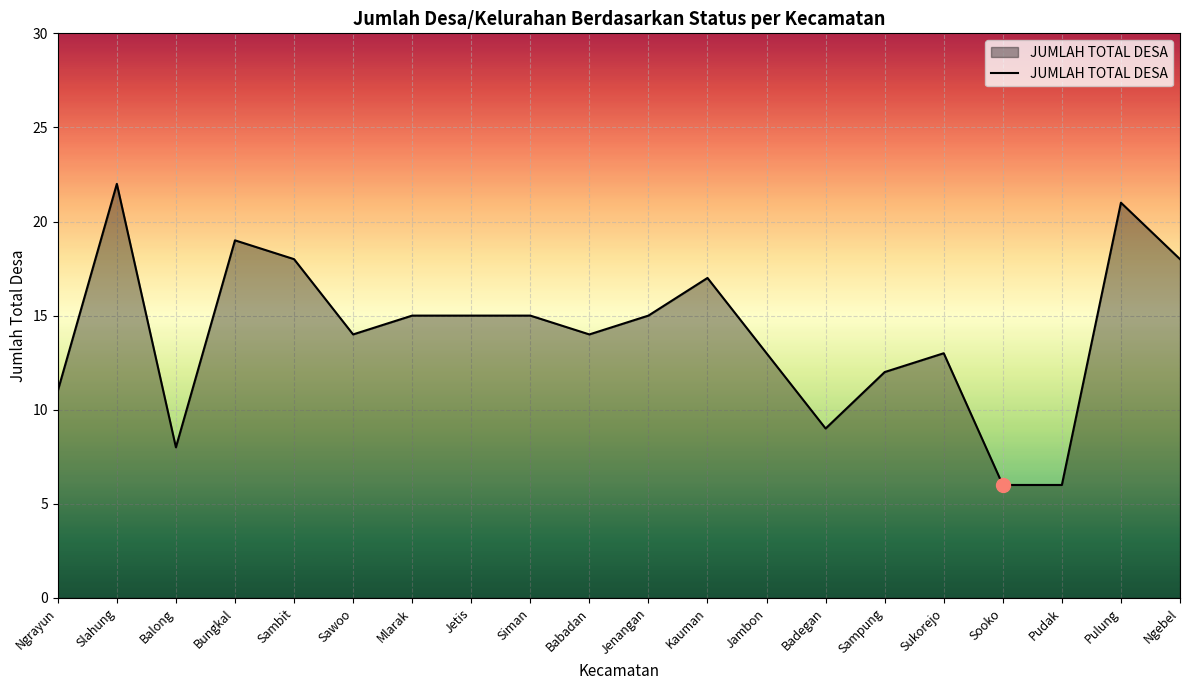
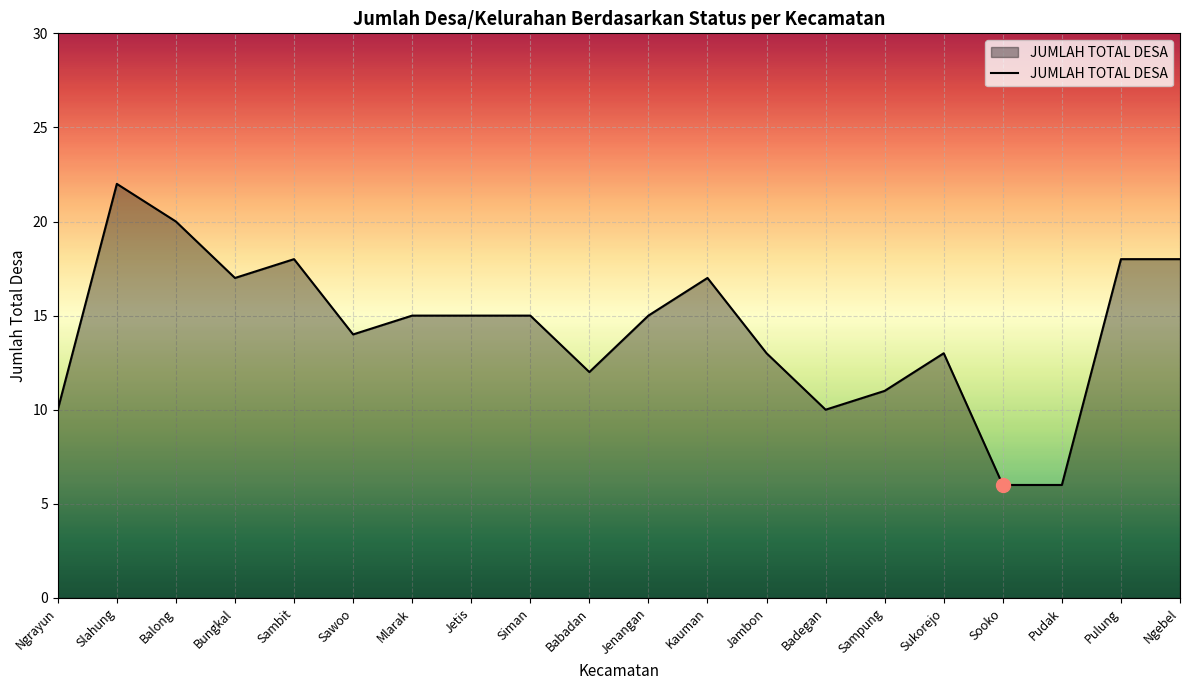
JUMLAH TOTAL DESA, Ngrayun: 11 -> 10
JUMLAH TOTAL DESA, Balong: 8 -> 20
JUMLAH TOTAL DESA, Bungkal: 19 -> 17
JUMLAH TOTAL DESA, Babadan: 14 -> 12
JUMLAH TOTAL DESA, Badegan: 9 -> 10
JUMLAH TOTAL DESA, Sampung: 12 -> 11
JUMLAH TOTAL DESA, Pulung: 21 -> 18
